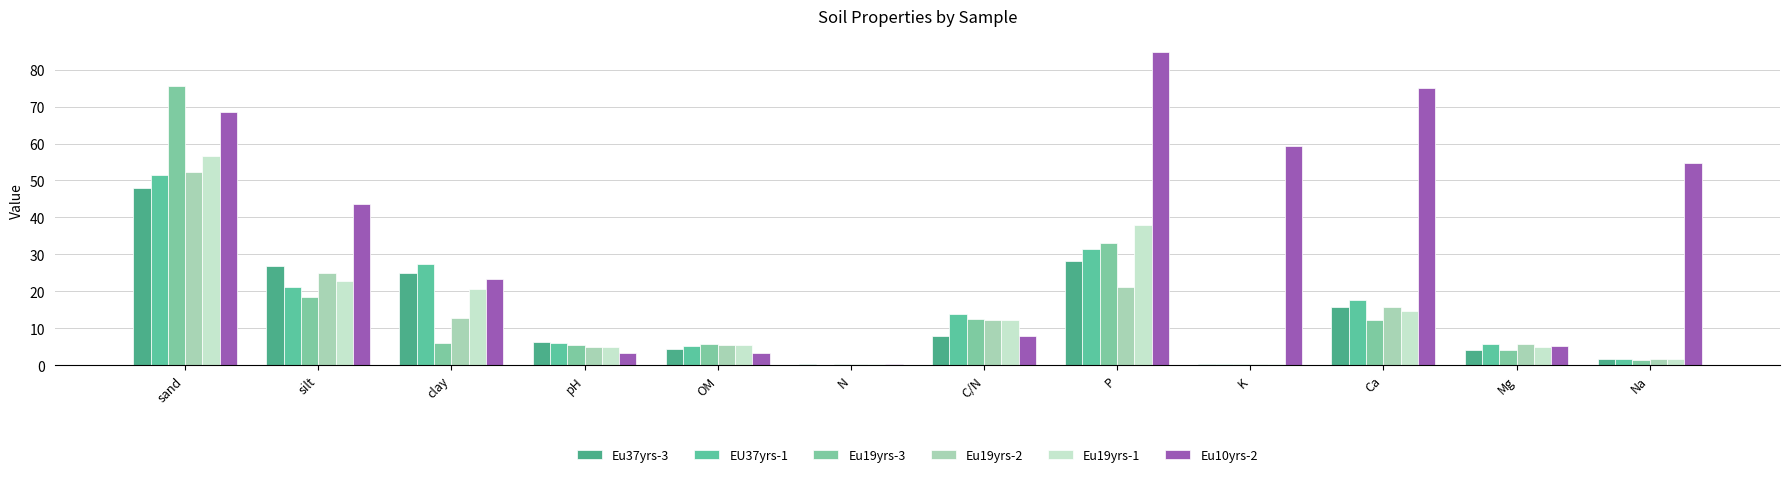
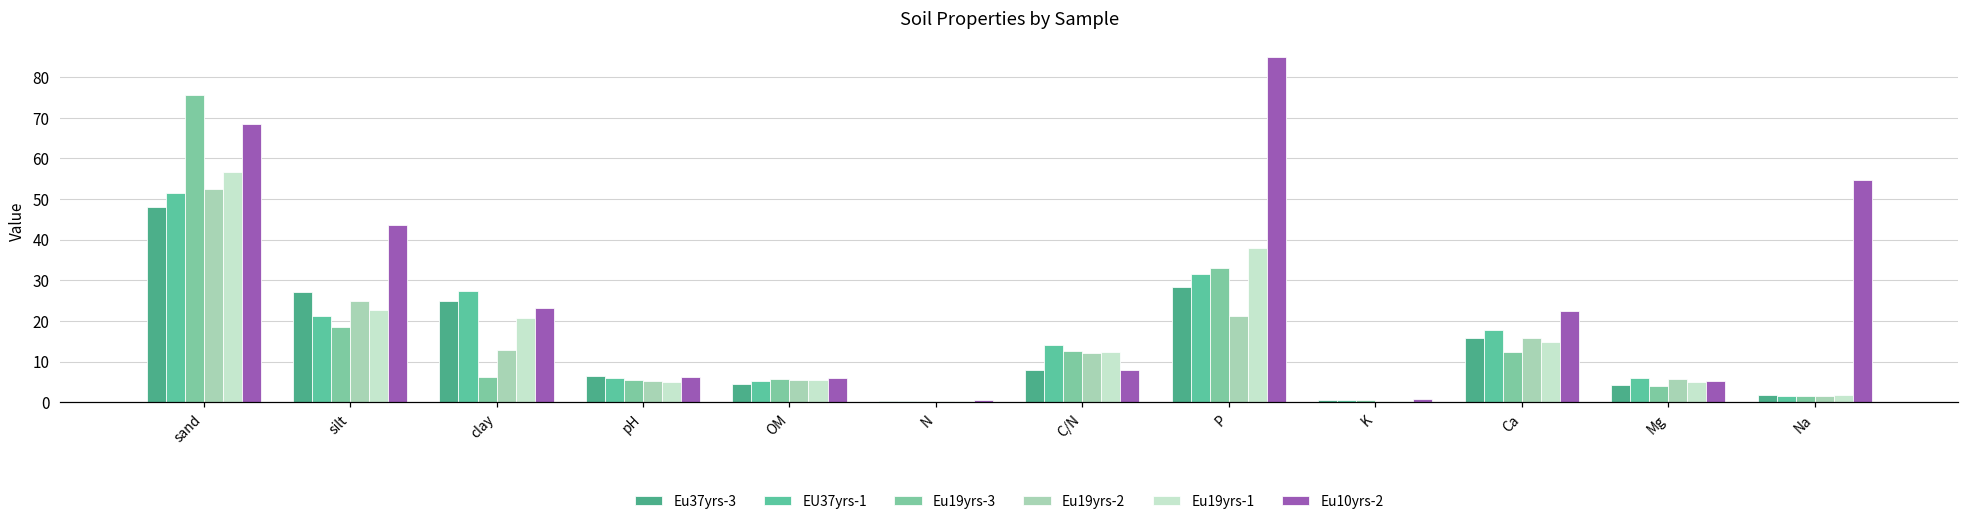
Eu10yrs-2, pH: 3 -> 6
Eu10yrs-2, OM: 3 -> 6
Eu10yrs-2, K: 59 -> 1
Eu10yrs-2, Ca: 75 -> 22
